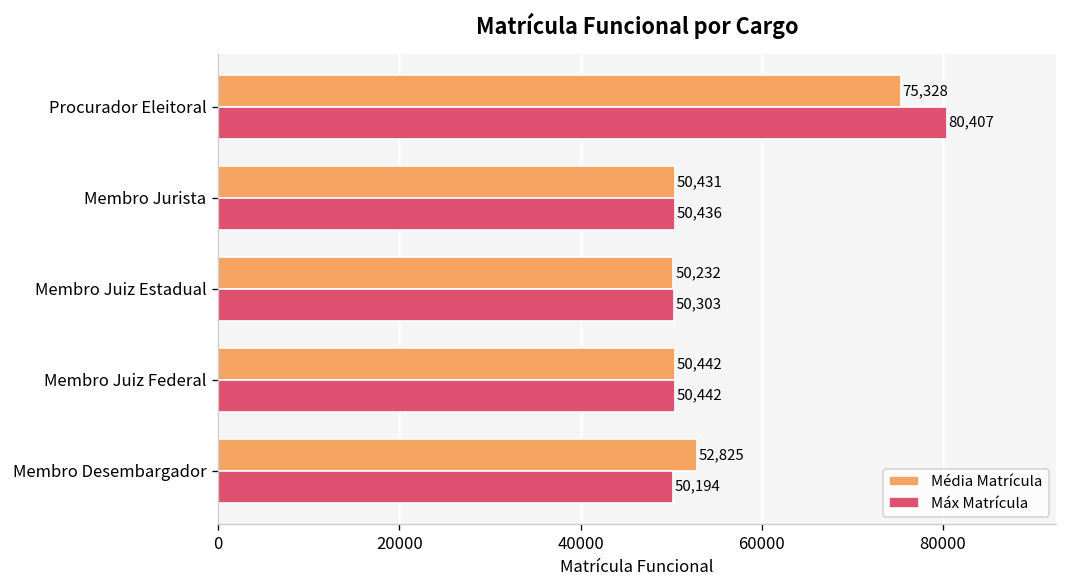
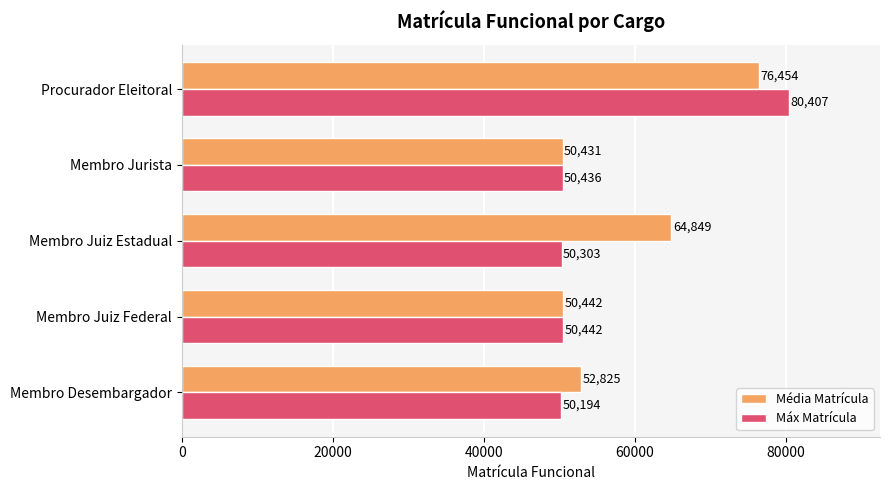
Média Matrícula, Procurador Eleitoral: 75,328 -> 76,454
Média Matrícula, Membro Juiz Estadual: 50,232 -> 64,849
